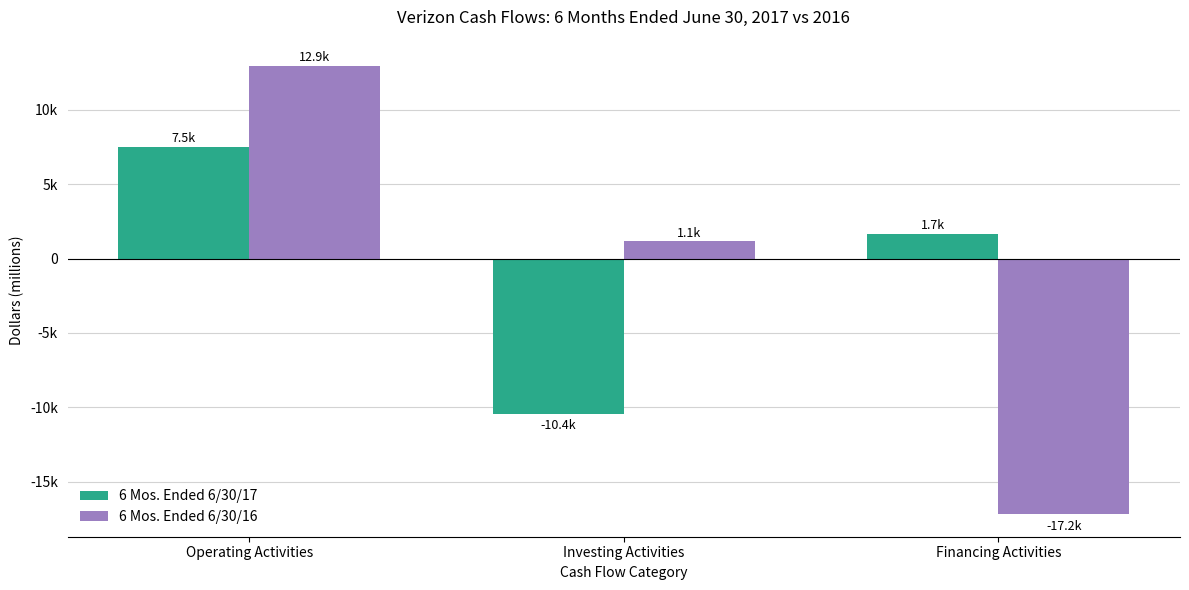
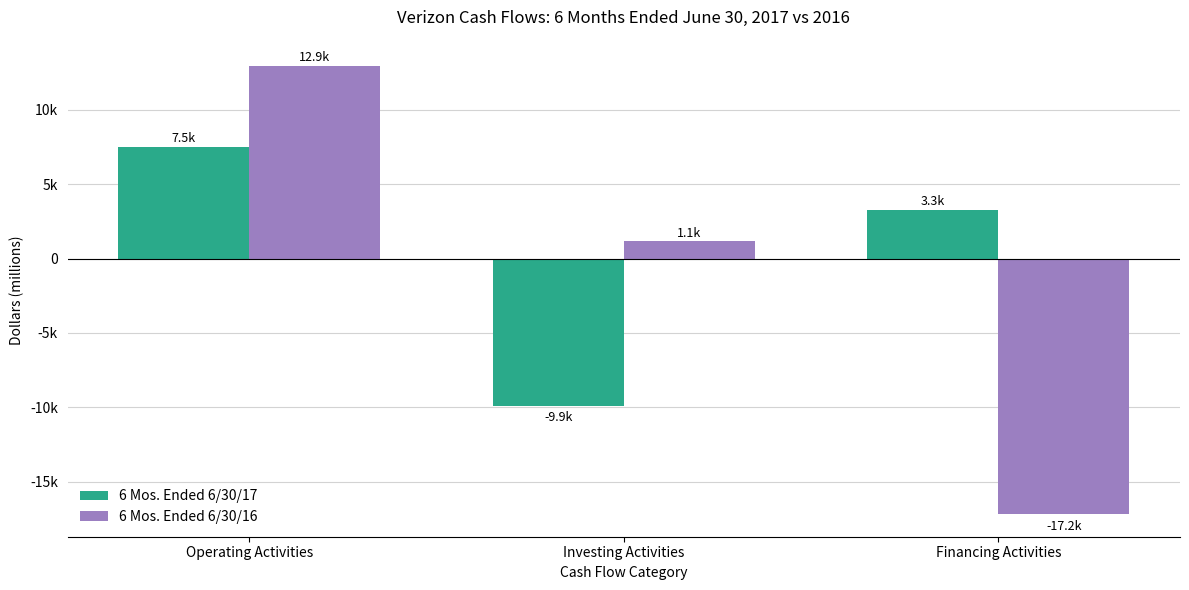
6 Mos. Ended 6/30/17, Investing Activities: -10.4k -> -9.9k
6 Mos. Ended 6/30/17, Financing Activities: 1.7k -> 3.3k
